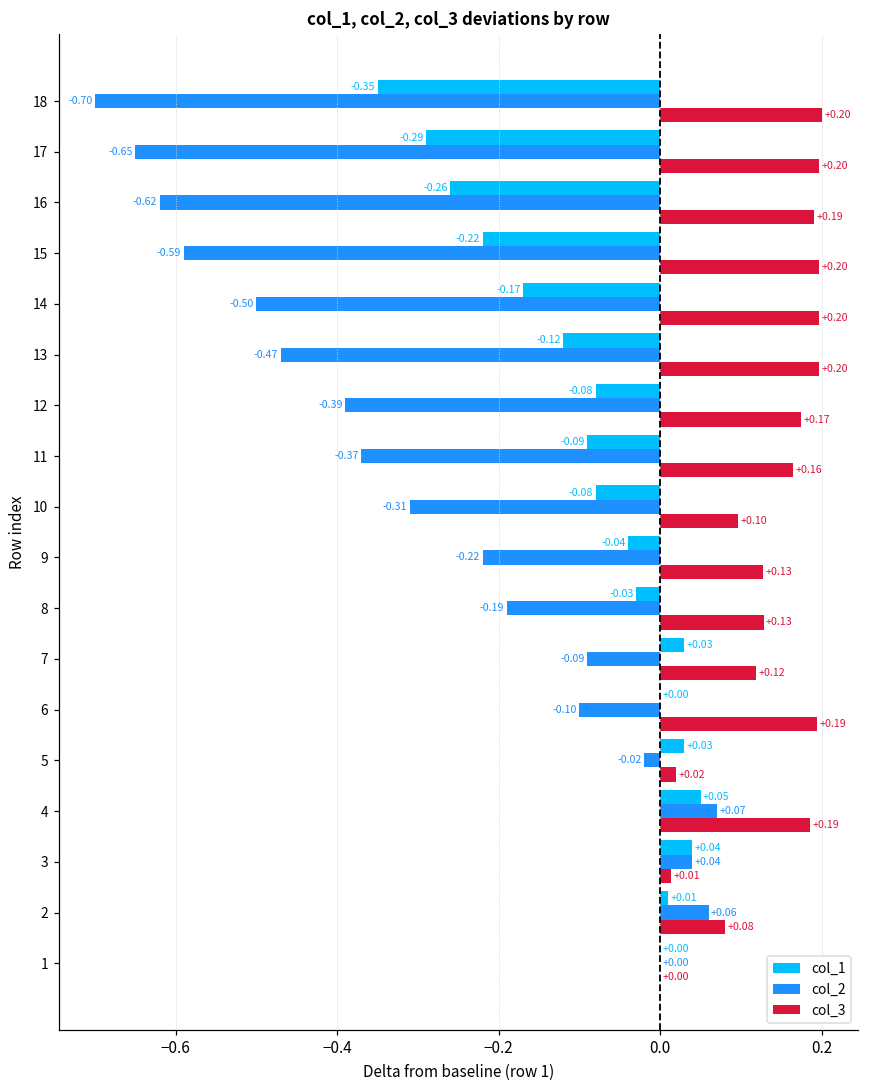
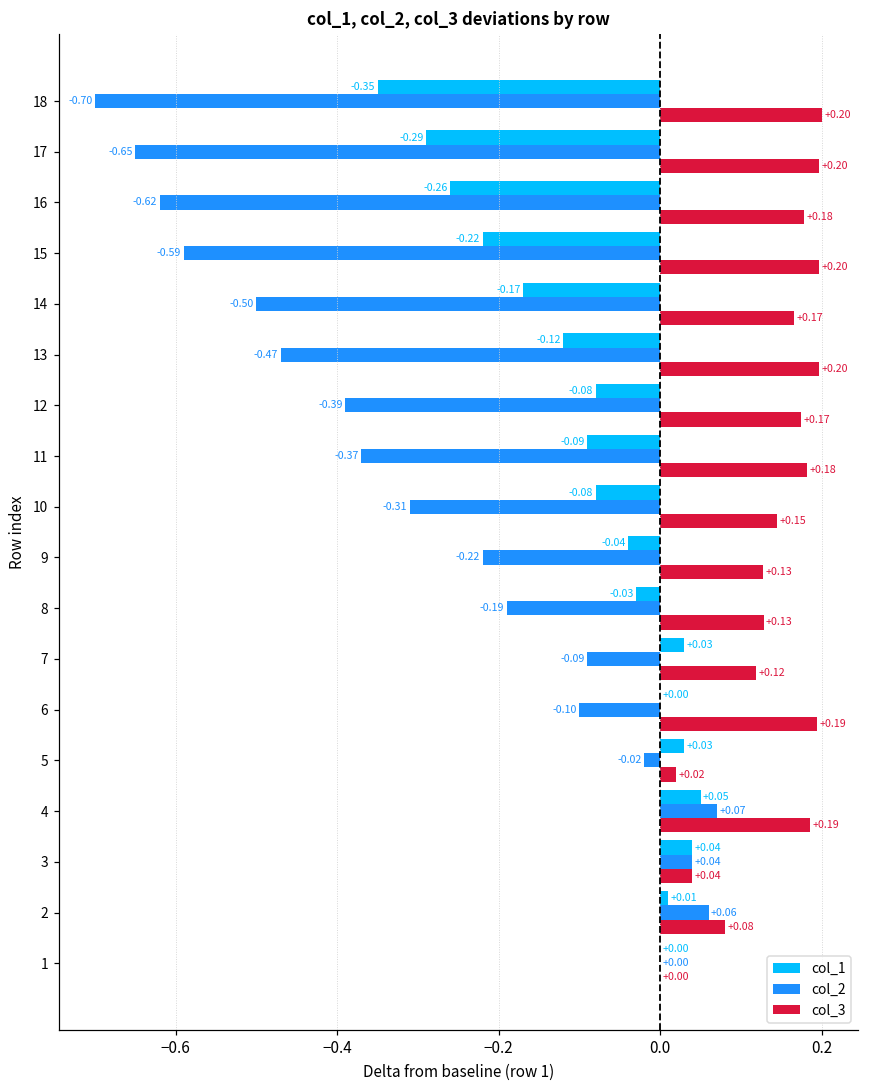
col_3, 16: +0.19 -> +0.18
col_3, 14: +0.20 -> +0.17
col_3, 11: +0.16 -> +0.18
col_3, 10: +0.10 -> +0.15
col_3, 3: +0.01 -> +0.04
